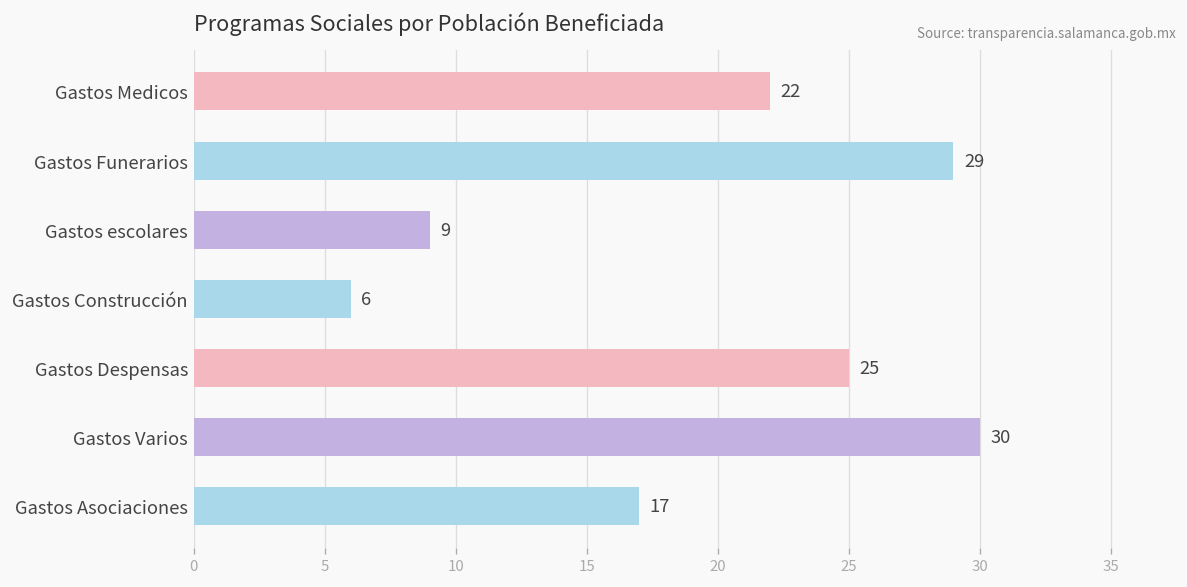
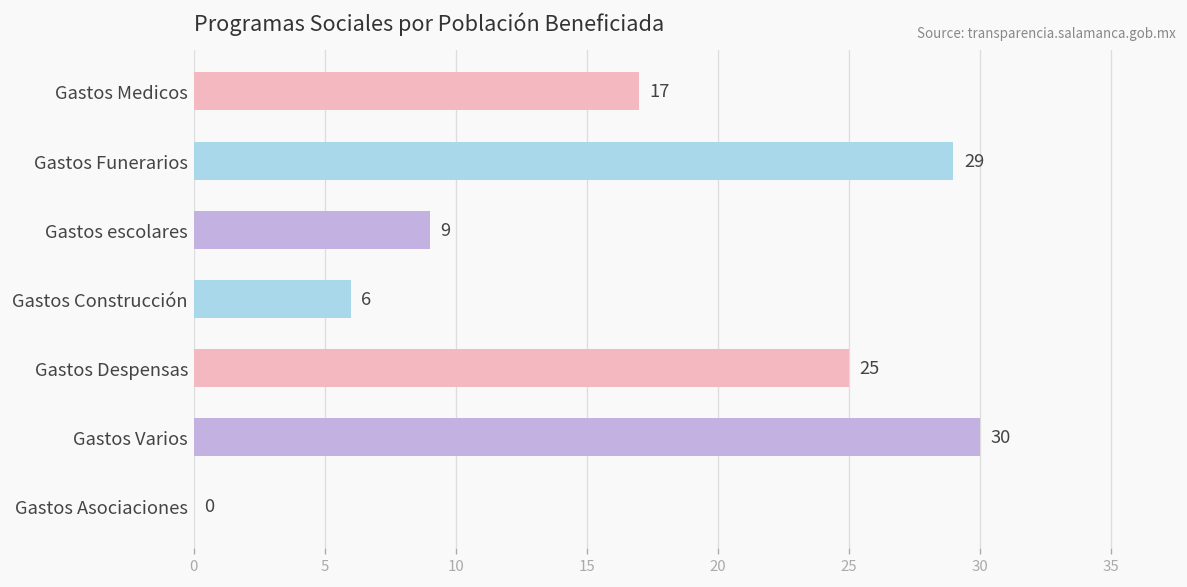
Gastos Medicos: 22 -> 17
Gastos Asociaciones: 17 -> 0
